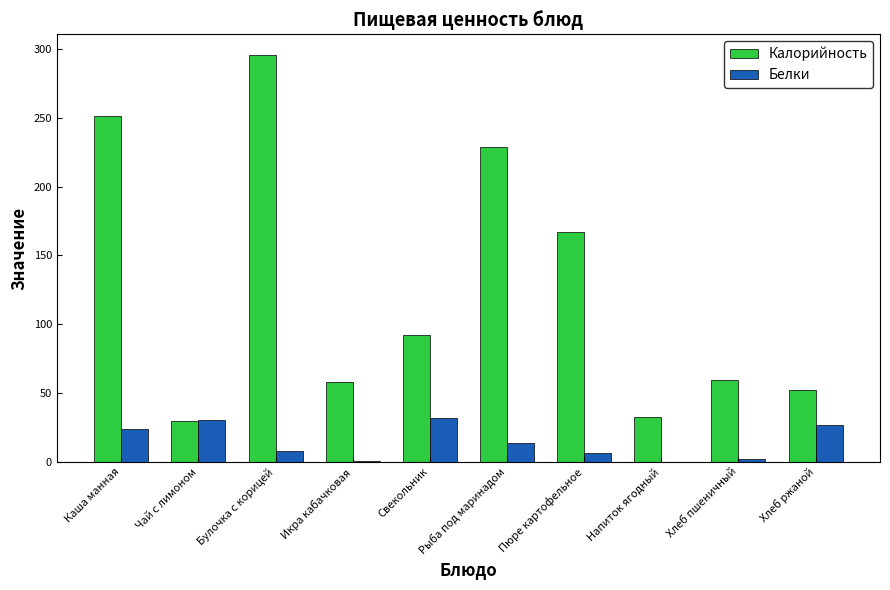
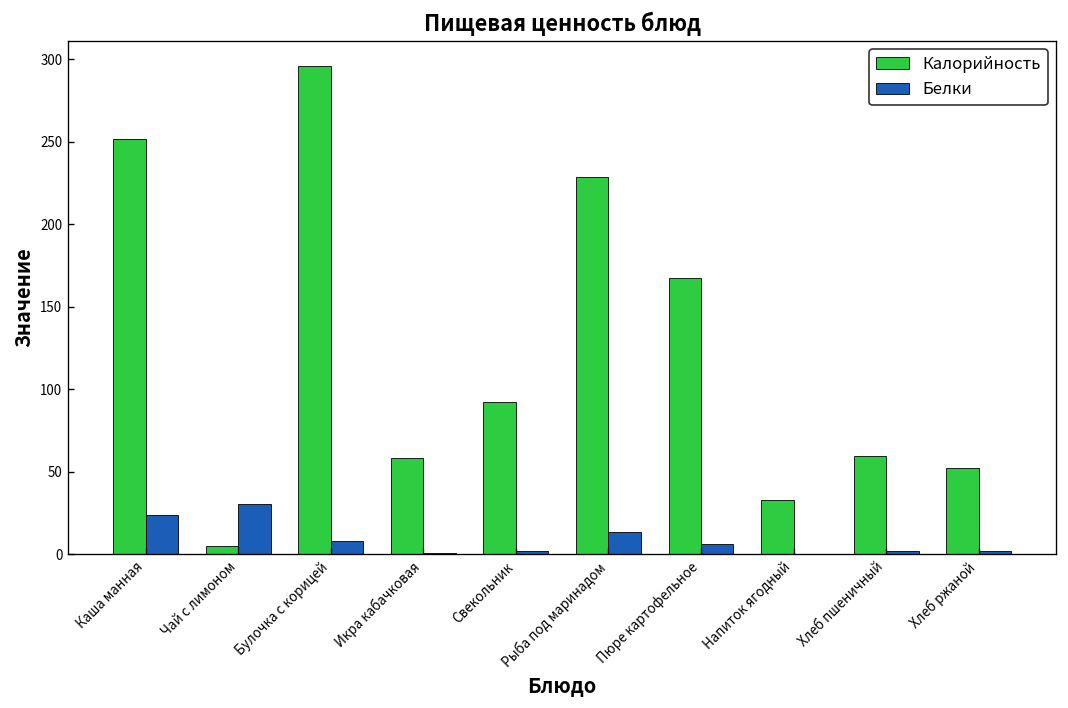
Калорийность, Чай с лимоном: 30 -> 5
Белки, Свекольник: 32 -> 2
Белки, Хлеб ржаной: 27 -> 2
